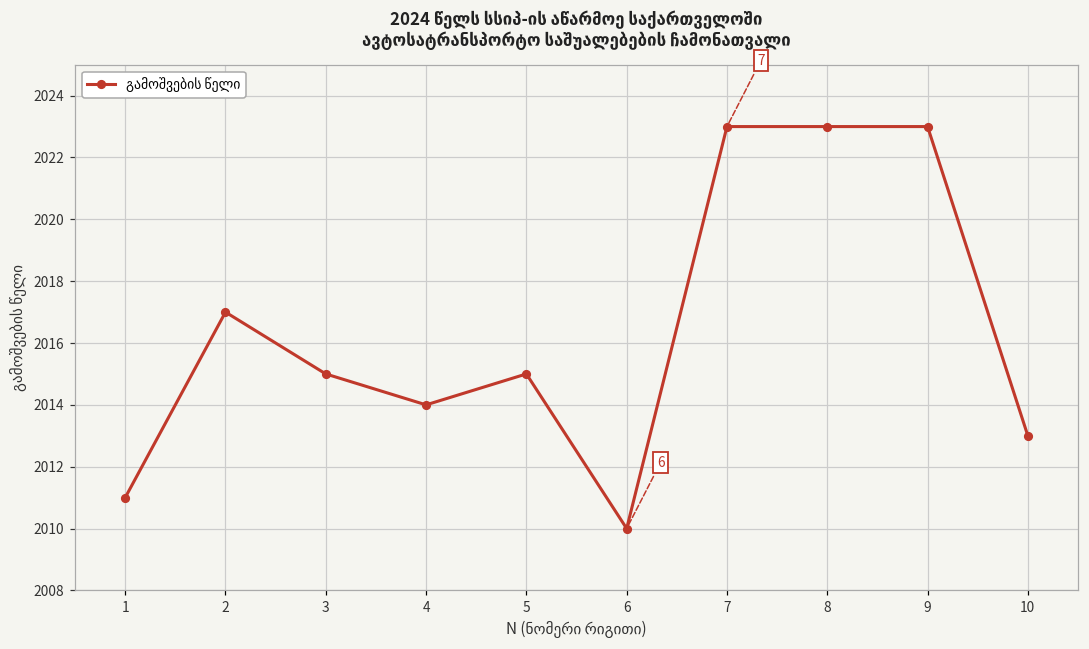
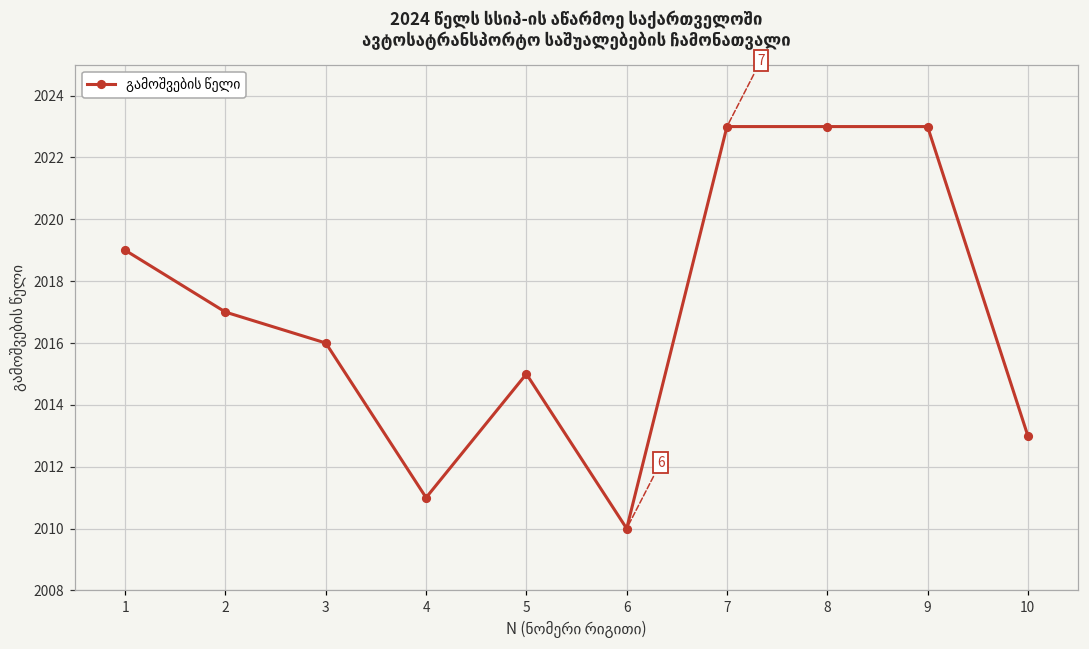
1: 2011 -> 2019
3: 2015 -> 2016
4: 2014 -> 2011
